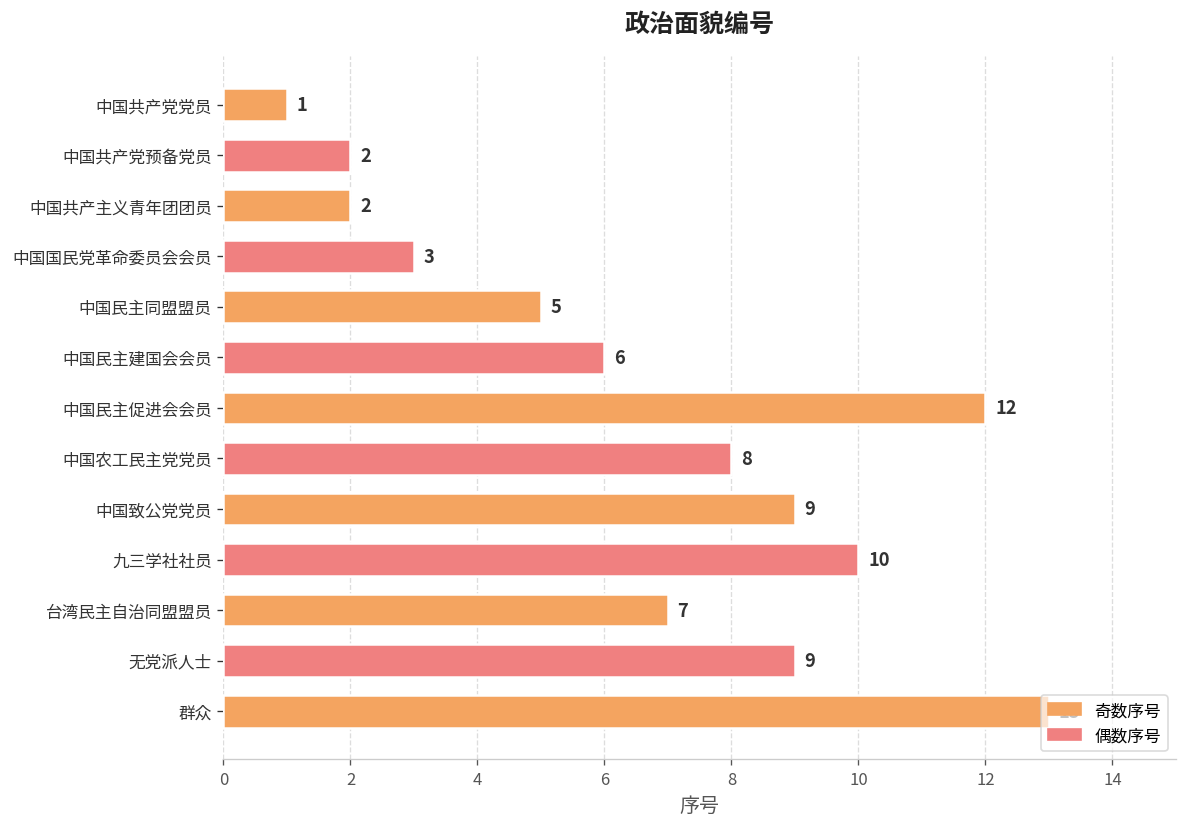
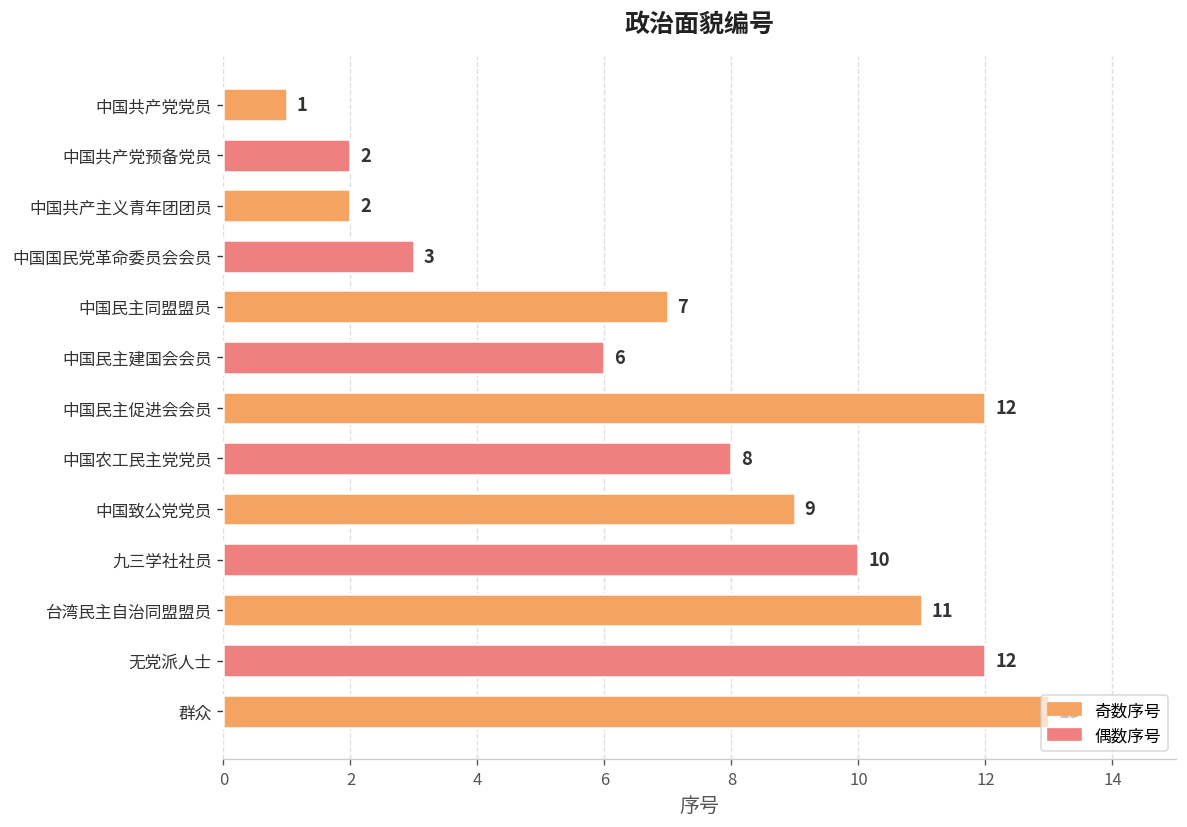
中国民主同盟盟员: 5 -> 7
台湾民主自治同盟盟员: 7 -> 11
无党派人士: 9 -> 12
